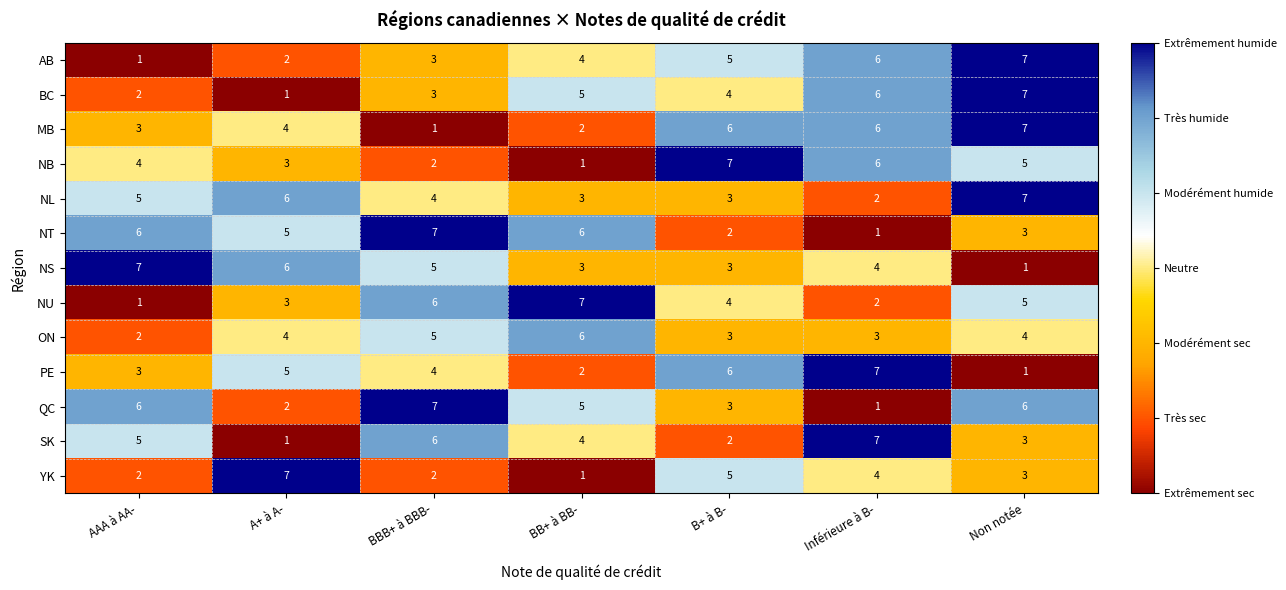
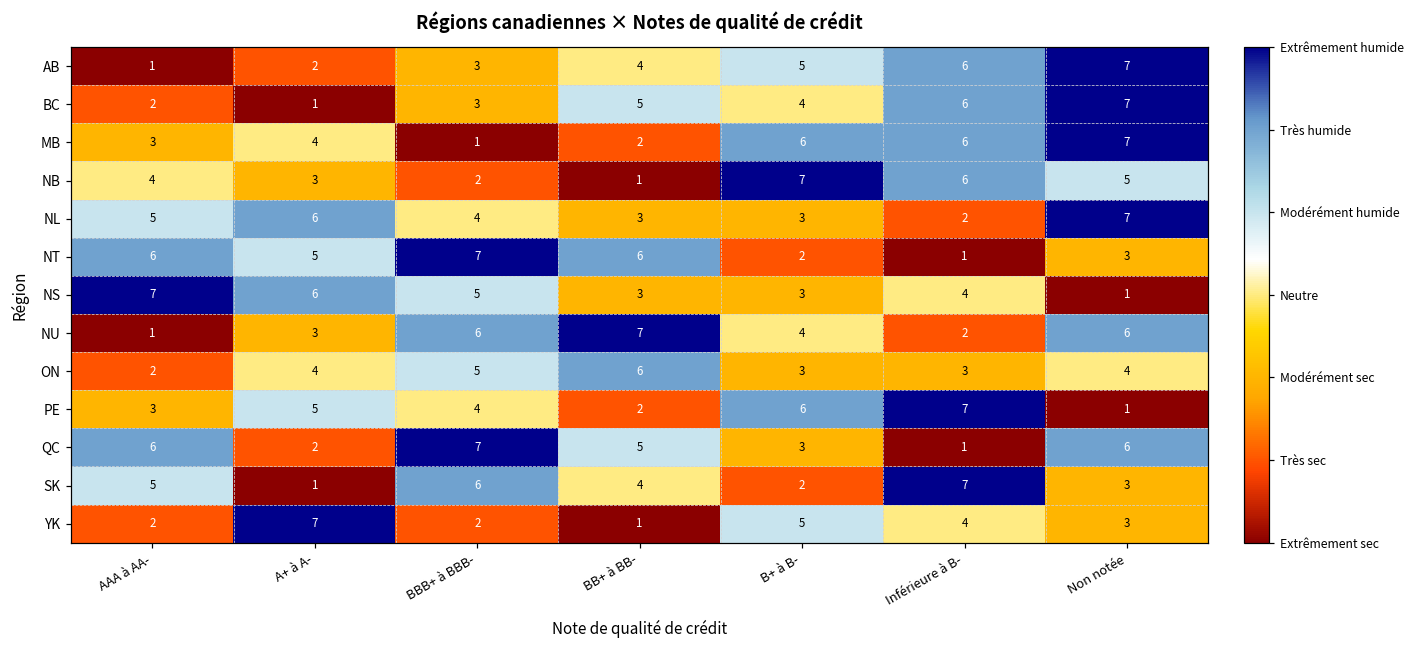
NU, Non notée: 5 -> 6
